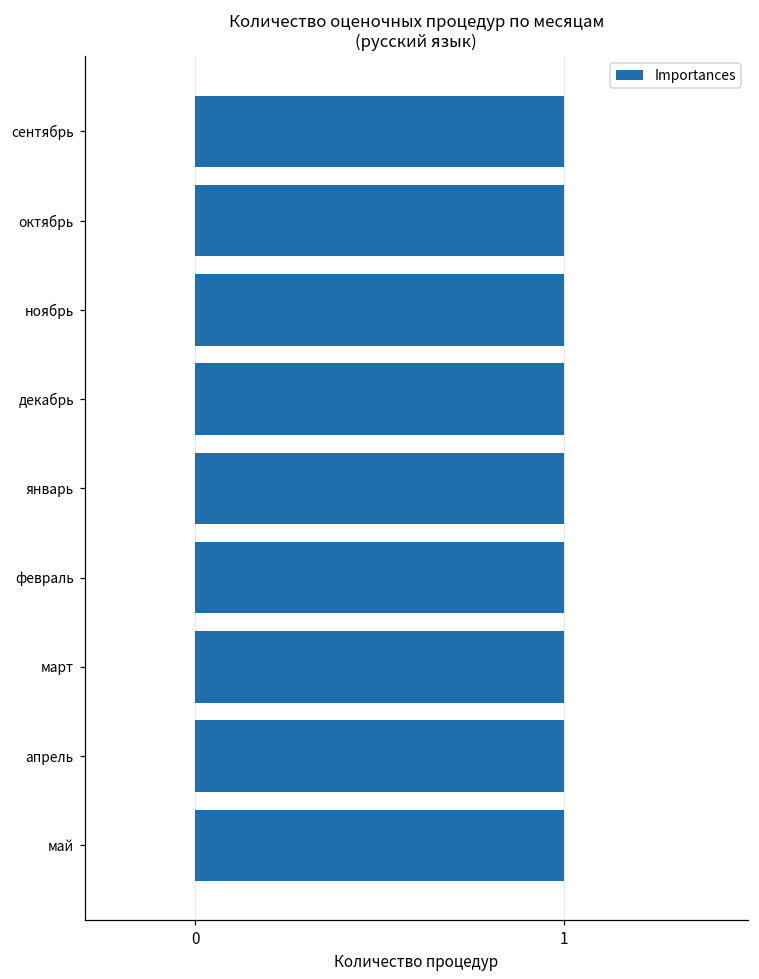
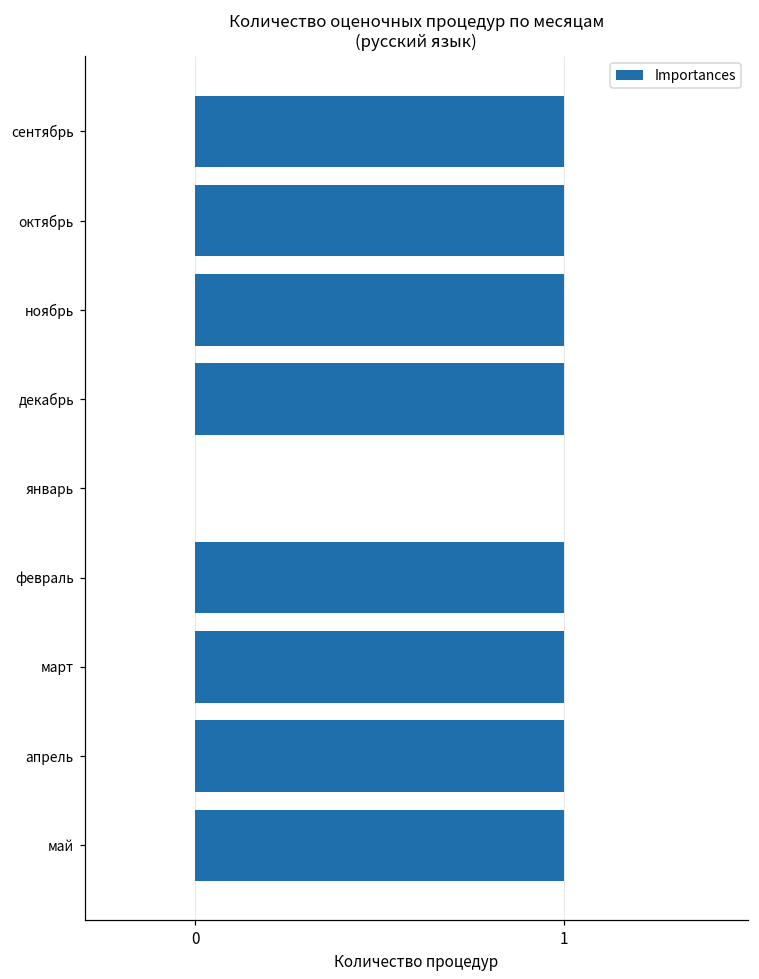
январь: 1 -> 0
